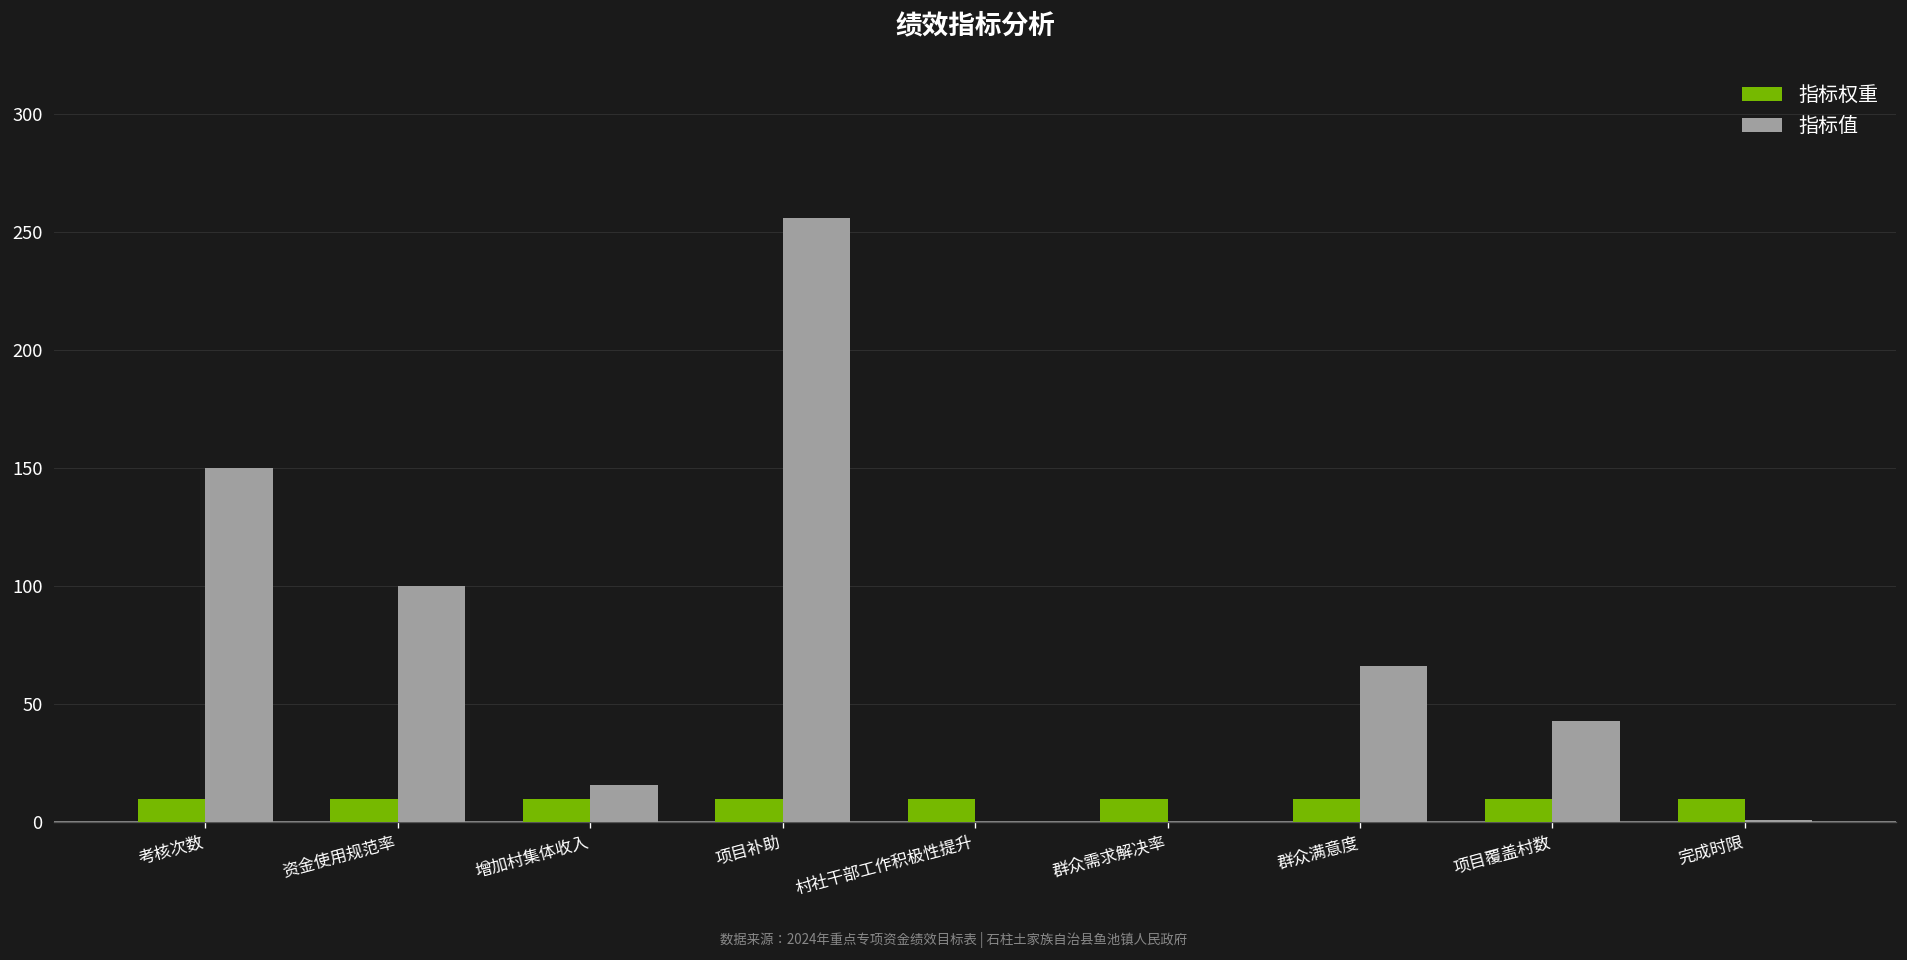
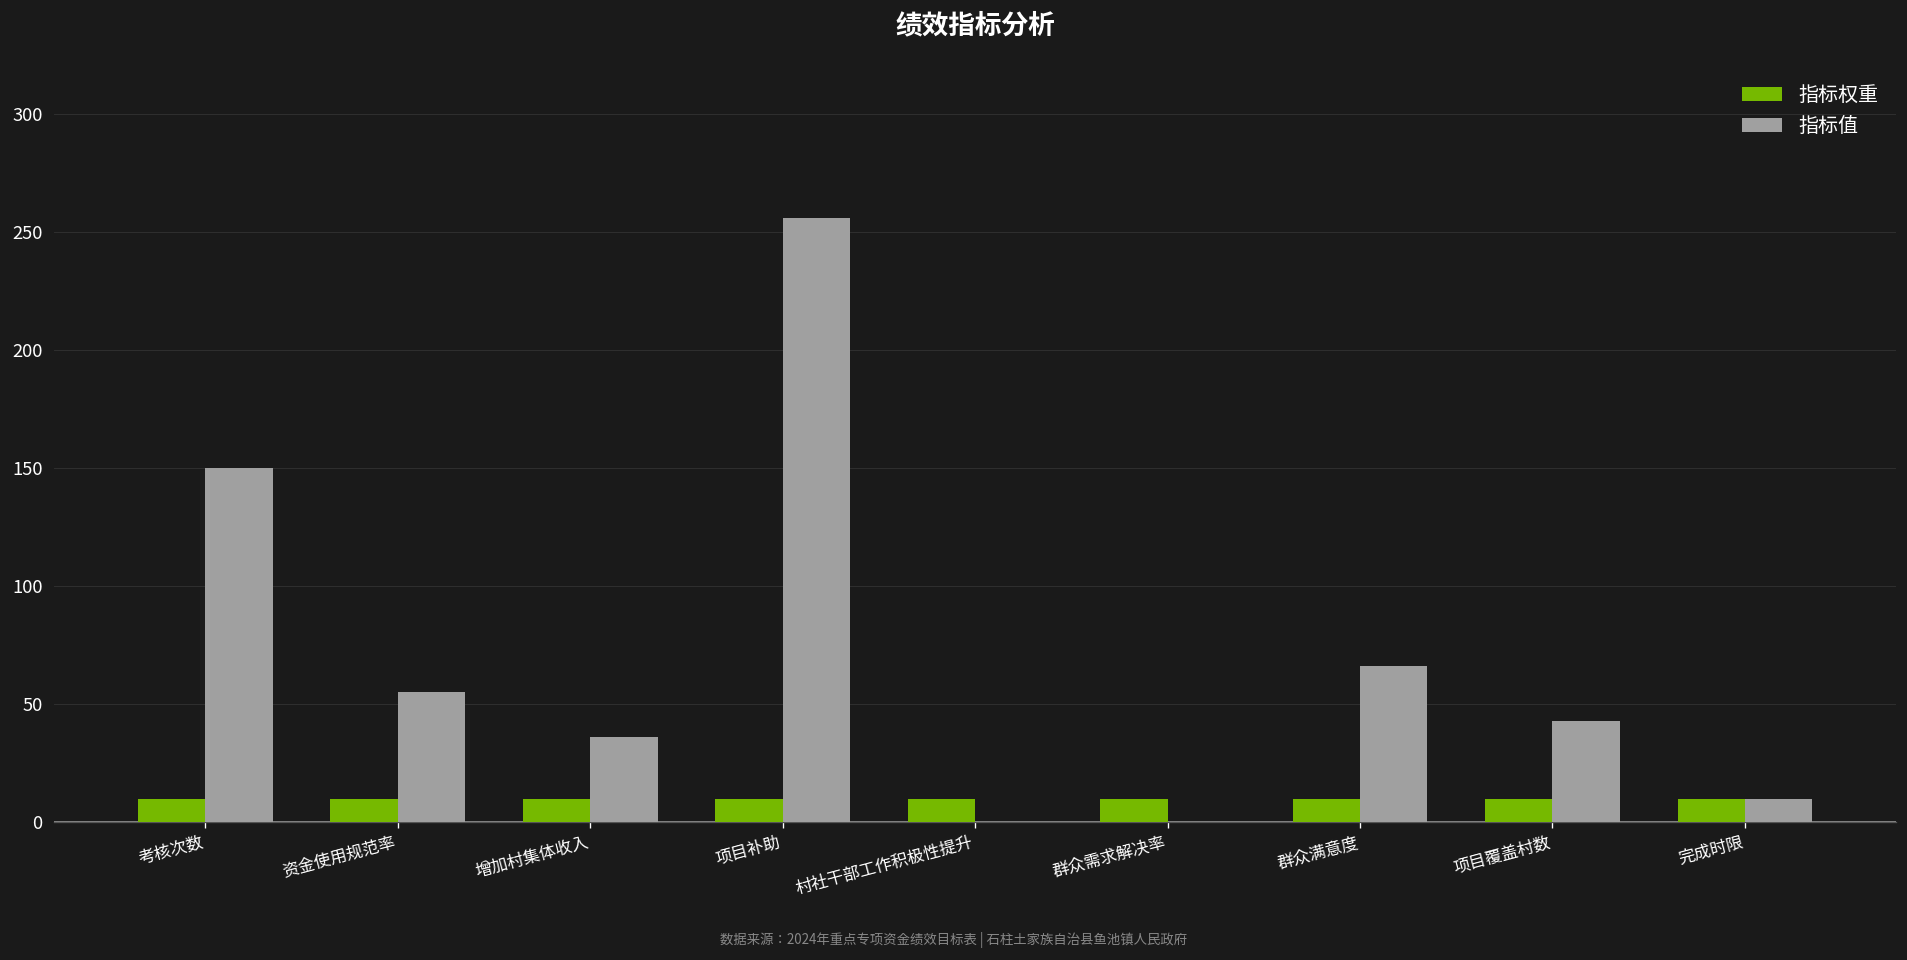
指标值, 资金使用规范率: 100 -> 55
指标值, 增加村集体收入: 16 -> 36
指标值, 完成时限: 1 -> 10
